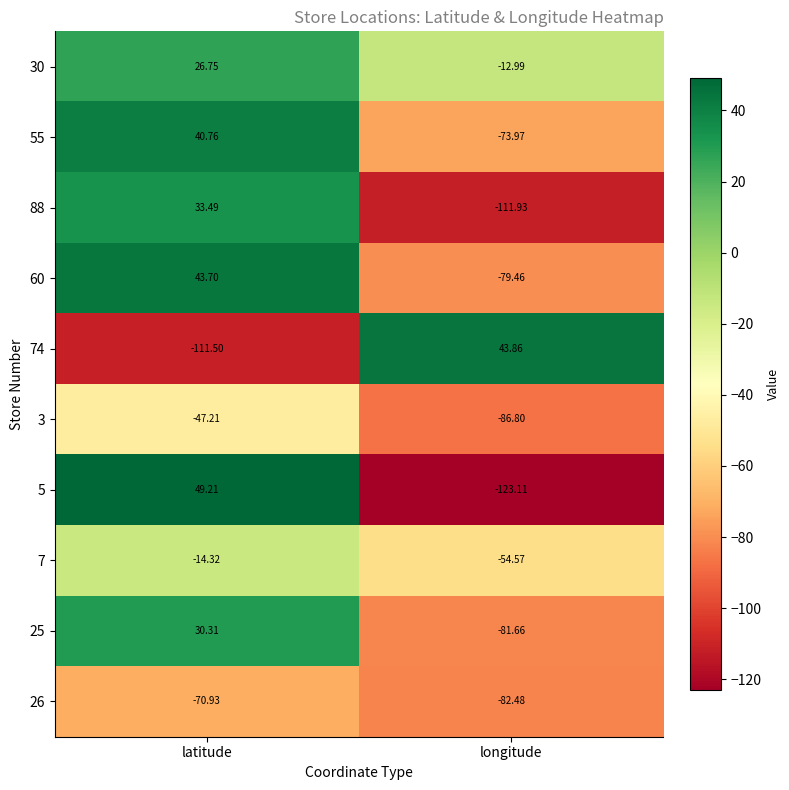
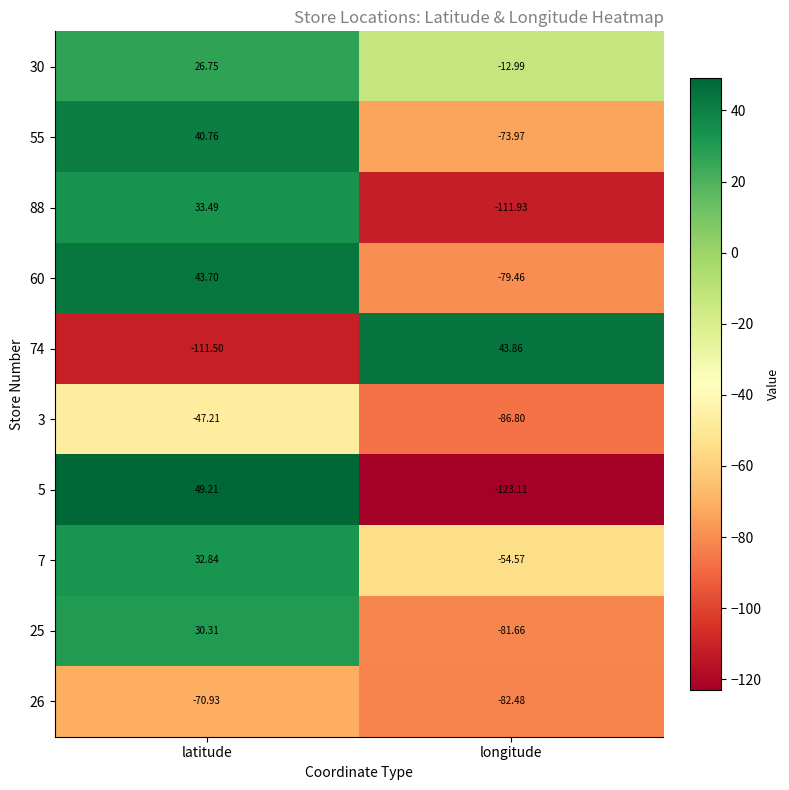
7, latitude: -14.32 -> 32.84
